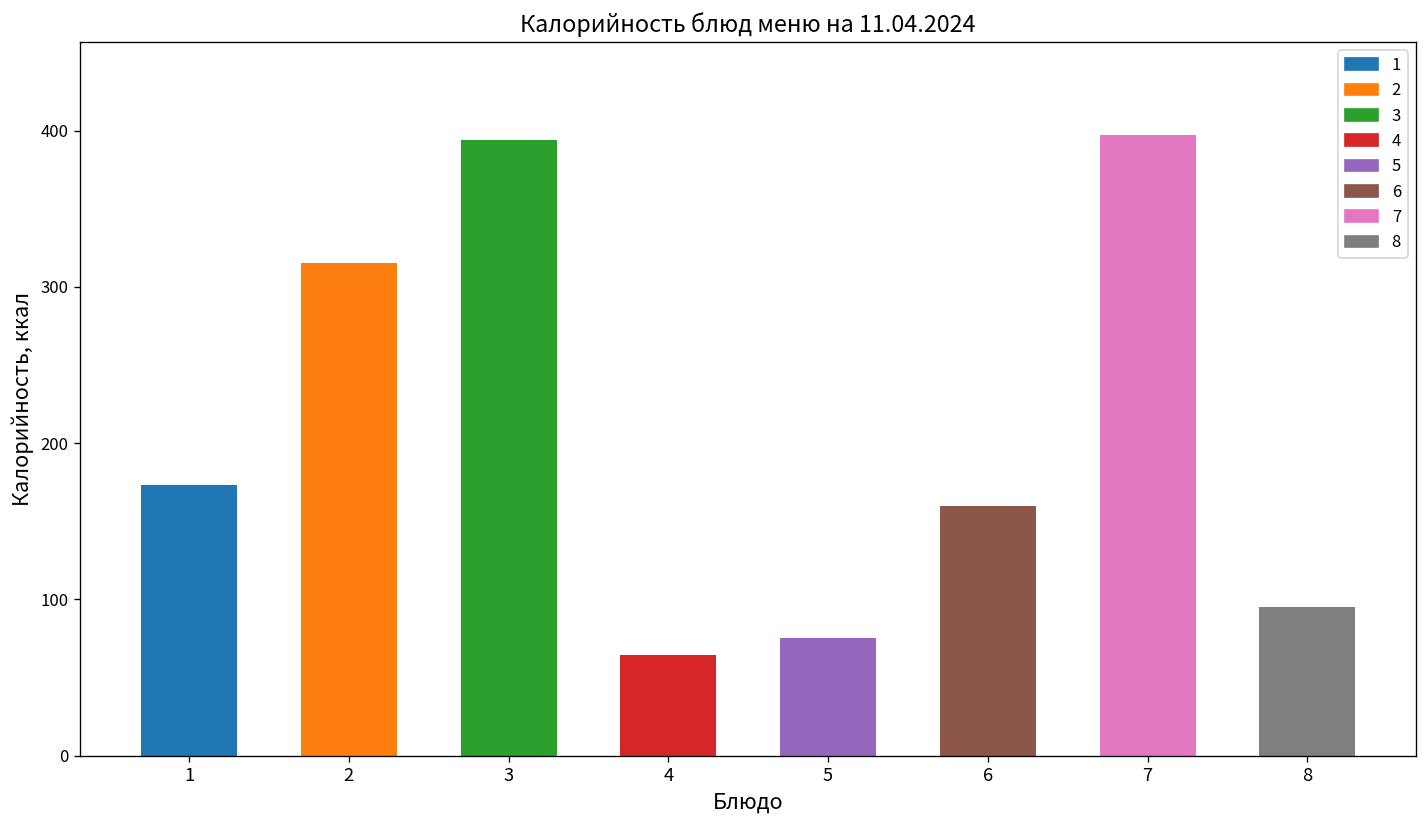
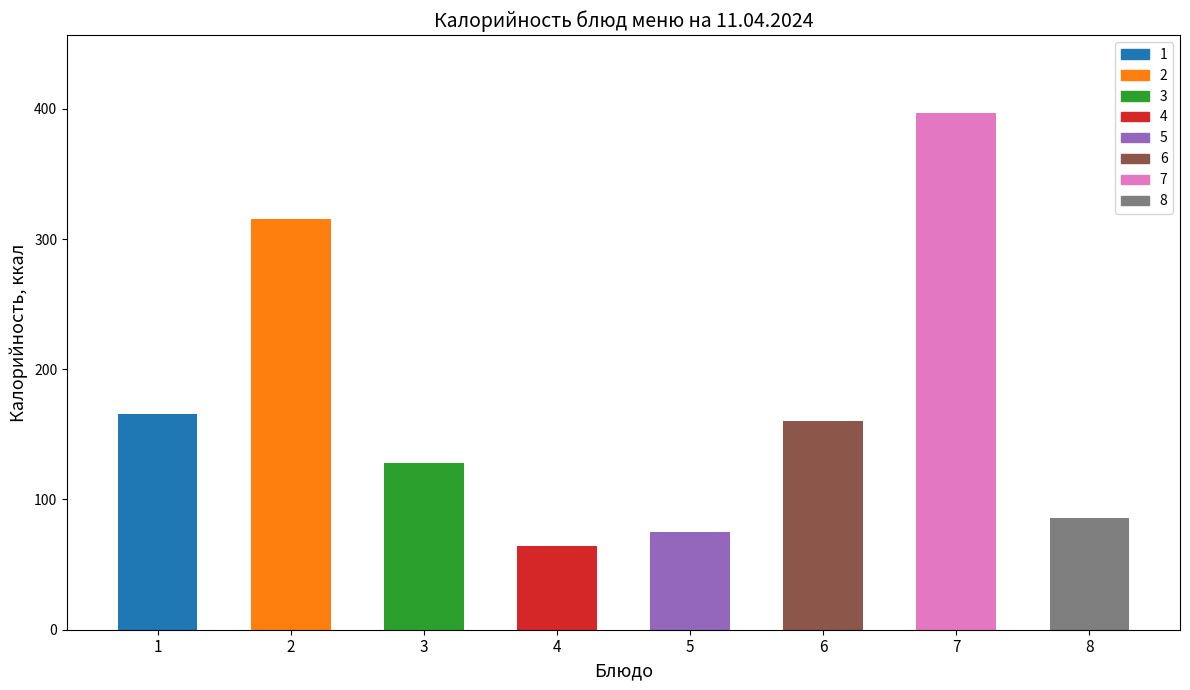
1: 173 -> 166
3: 394 -> 128
8: 95 -> 86
